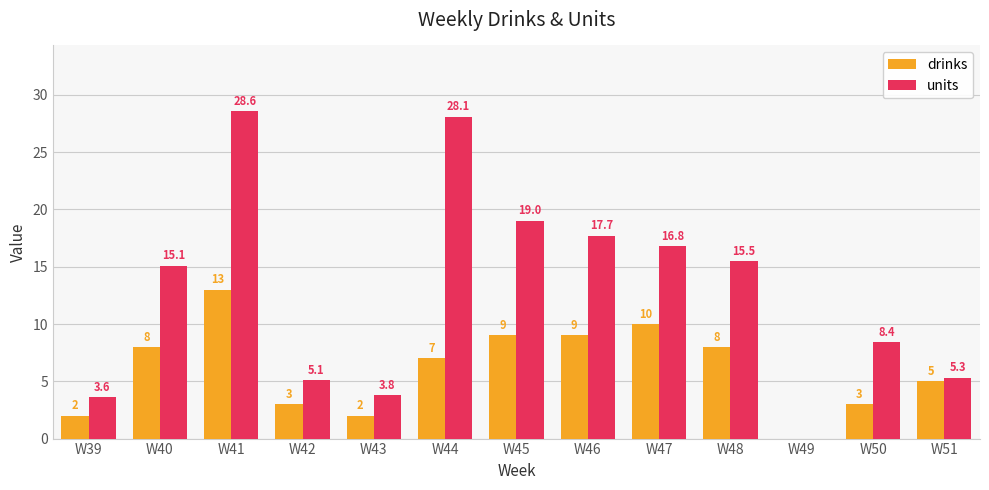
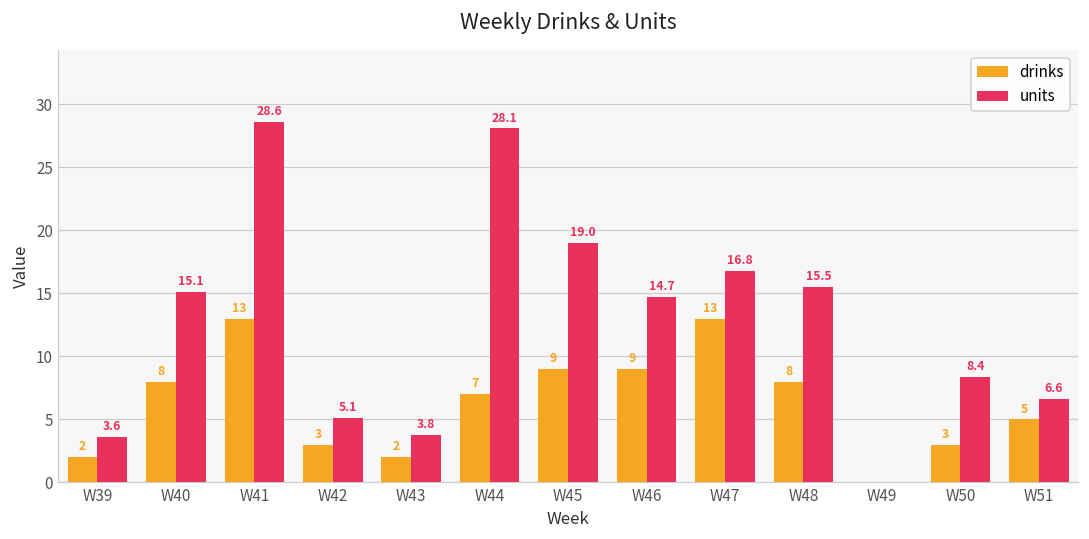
units, W46: 17.7 -> 14.7
drinks, W47: 10 -> 13
units, W51: 5.3 -> 6.6
